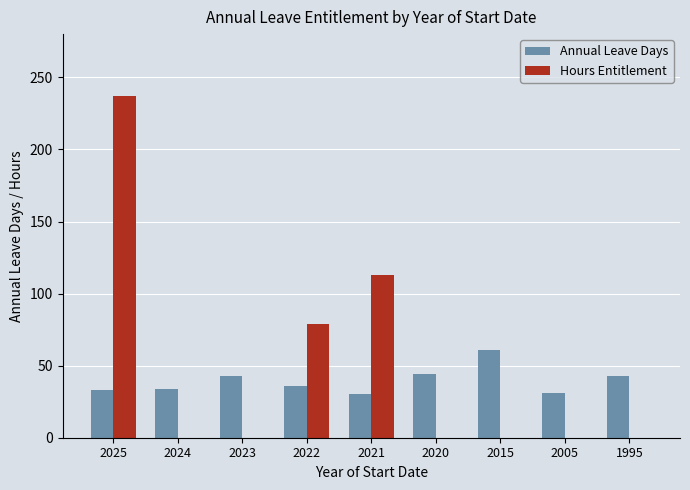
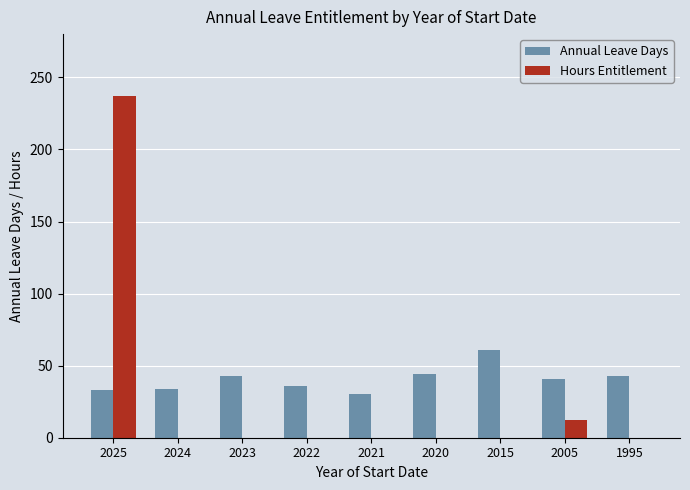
Hours Entitlement, 2022: 79 -> 0
Hours Entitlement, 2021: 113 -> 0
Annual Leave Days, 2005: 31 -> 41
Hours Entitlement, 2005: 0 -> 12
